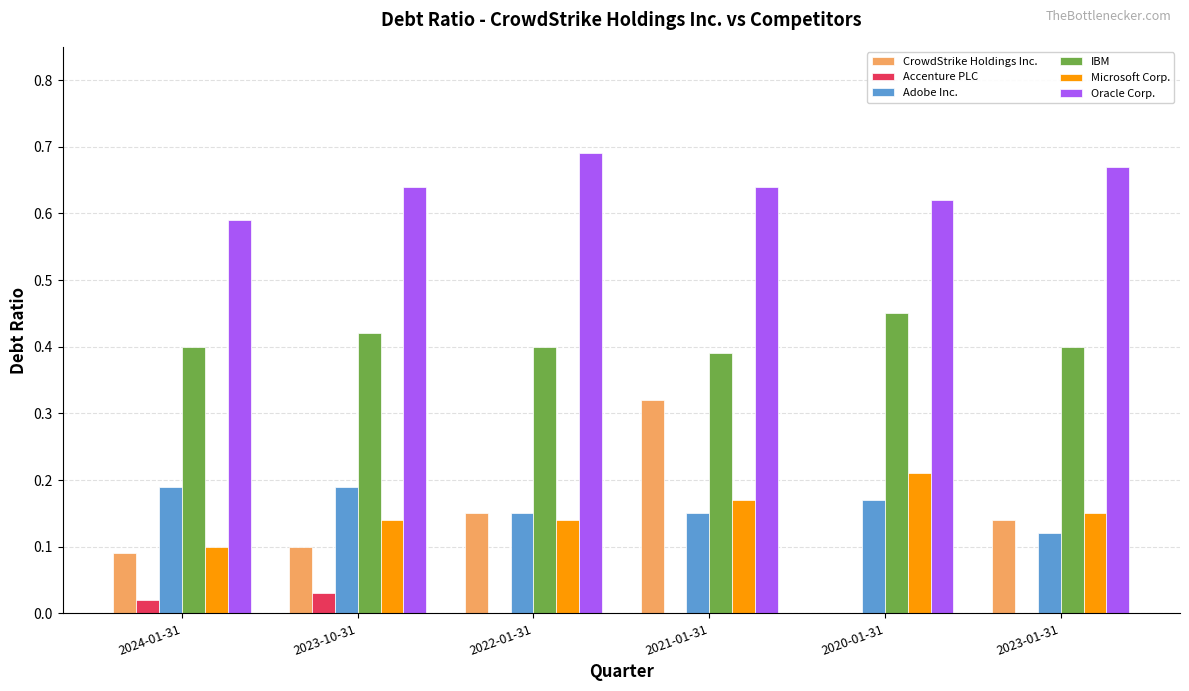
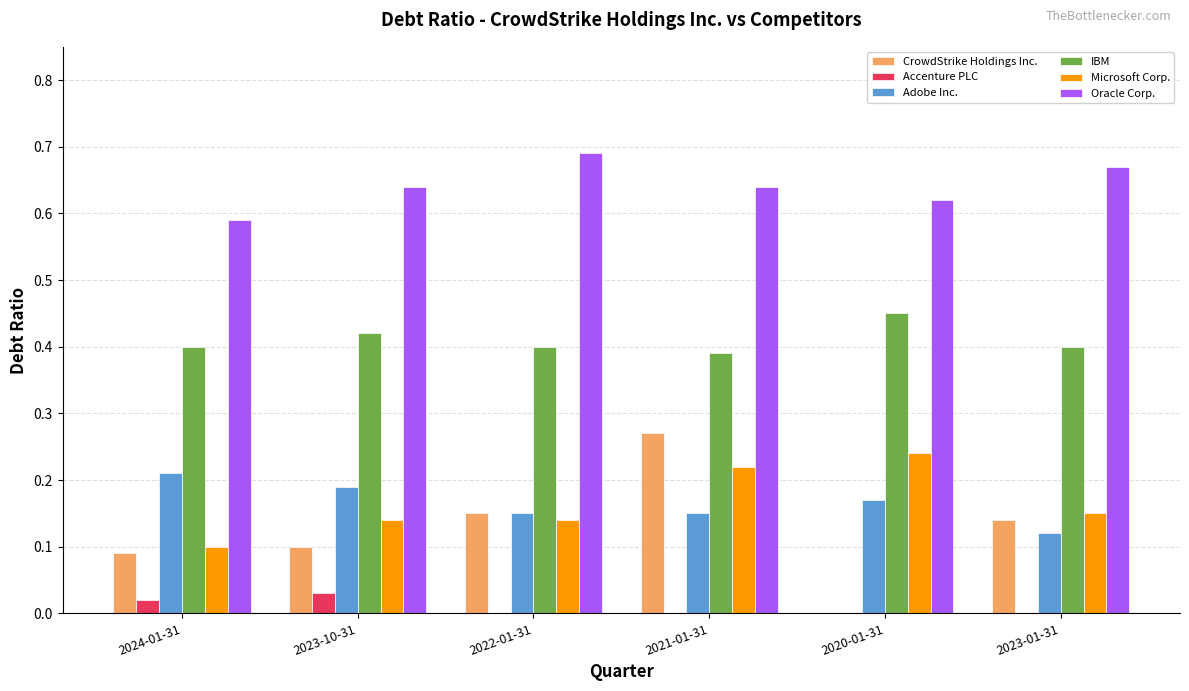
Adobe Inc., 2024-01-31: 0.19 -> 0.21
CrowdStrike Holdings Inc., 2021-01-31: 0.32 -> 0.27
Microsoft Corp., 2021-01-31: 0.17 -> 0.22
Microsoft Corp., 2020-01-31: 0.21 -> 0.24
